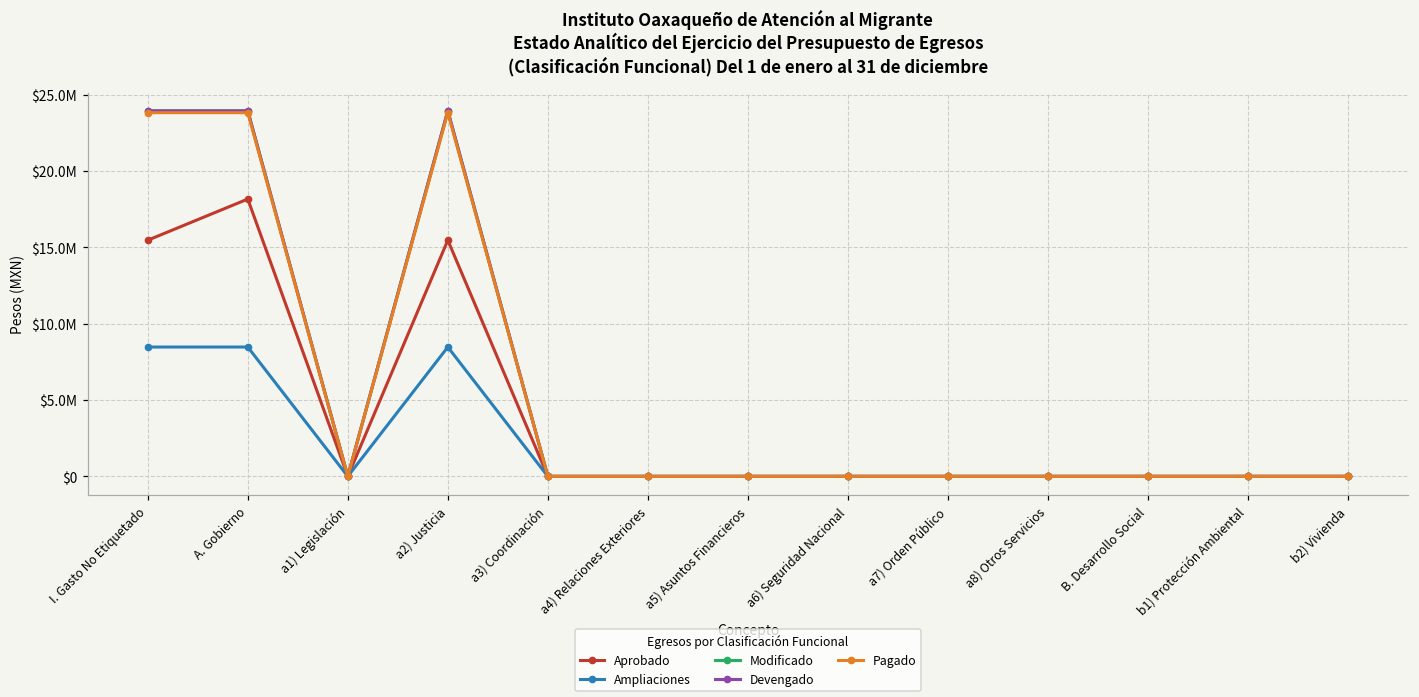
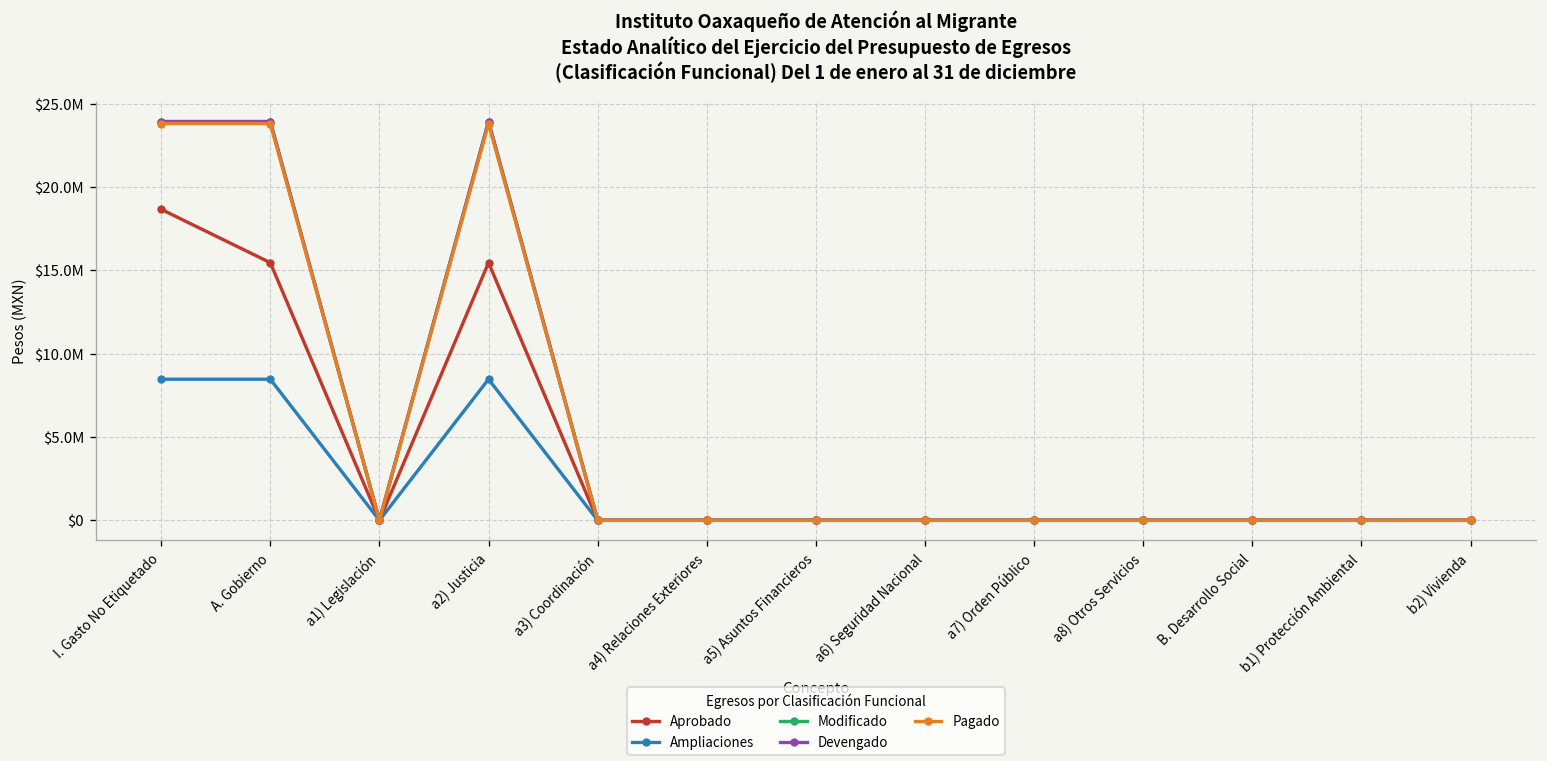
Aprobado, I. Gasto No Etiquetado: $15500000 -> $18700000
Aprobado, A. Gobierno: $18200000 -> $15500000
